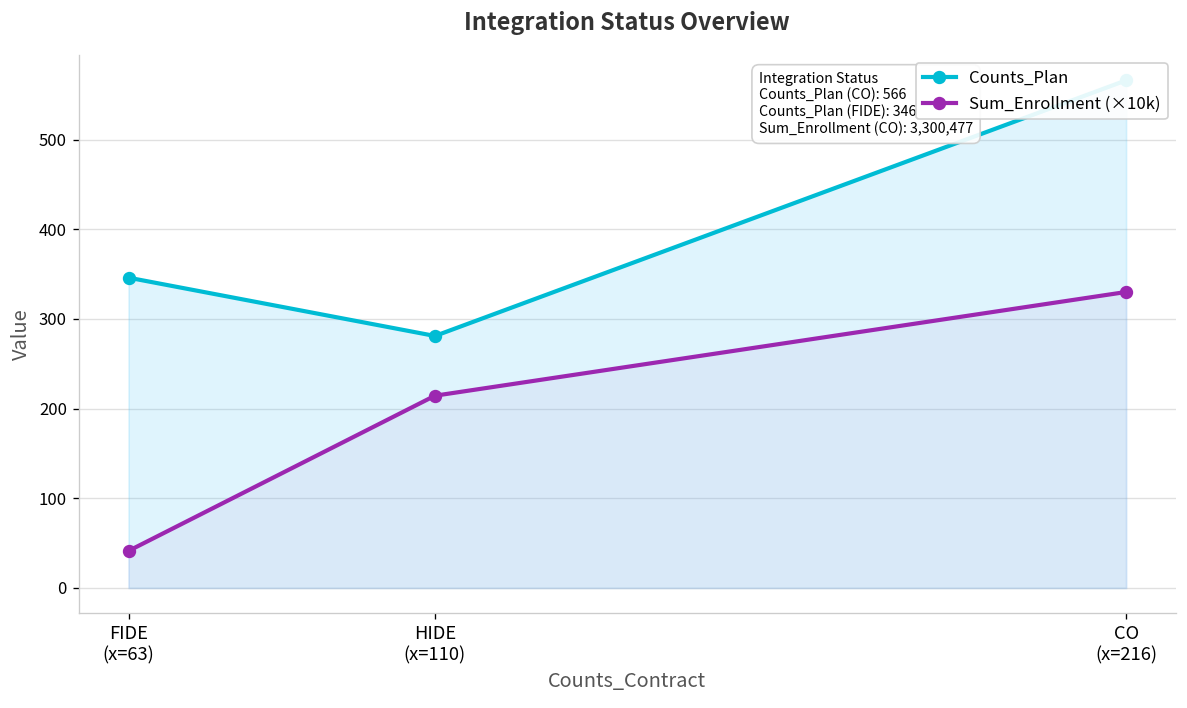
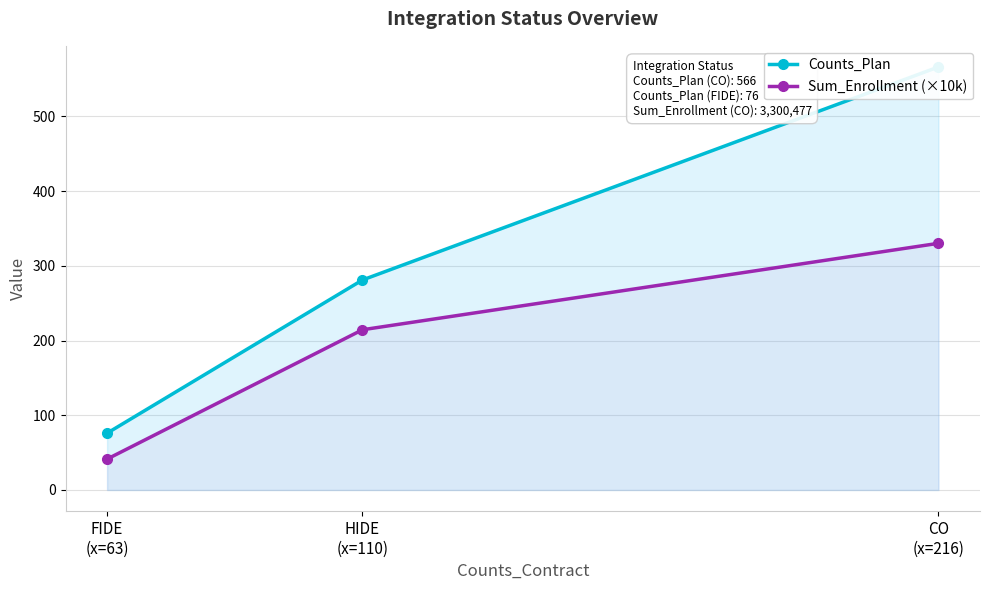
Counts_Plan, FIDE (x=63): 346 -> 76
